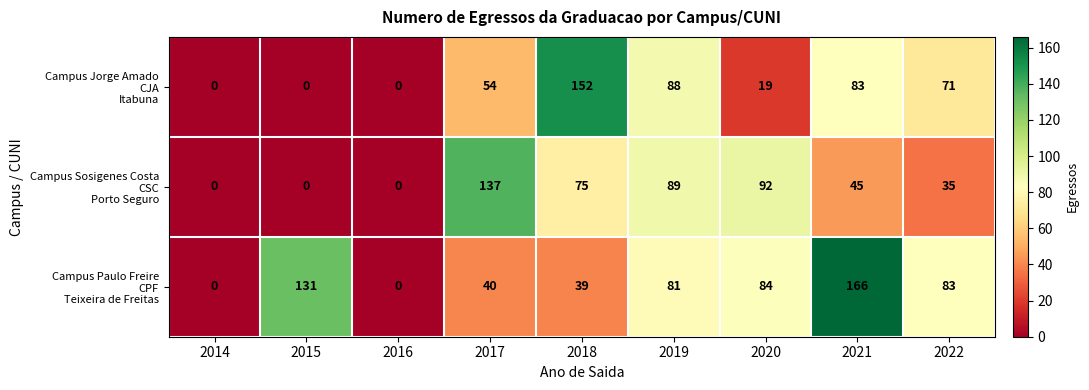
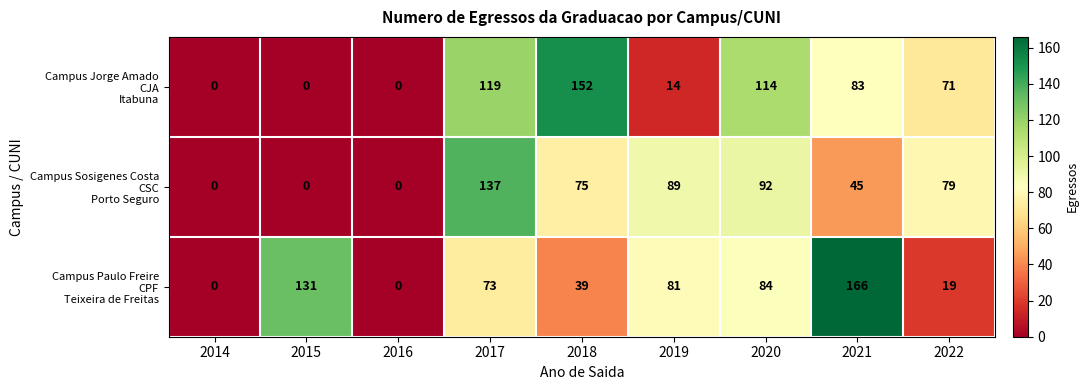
Campus Jorge Amado CJA Itabuna, 2017: 54 -> 119
Campus Jorge Amado CJA Itabuna, 2019: 88 -> 14
Campus Jorge Amado CJA Itabuna, 2020: 19 -> 114
Campus Sosigenes Costa CSC Porto Seguro, 2022: 35 -> 79
Campus Paulo Freire CPF Teixeira de Freitas, 2017: 40 -> 73
Campus Paulo Freire CPF Teixeira de Freitas, 2022: 83 -> 19
